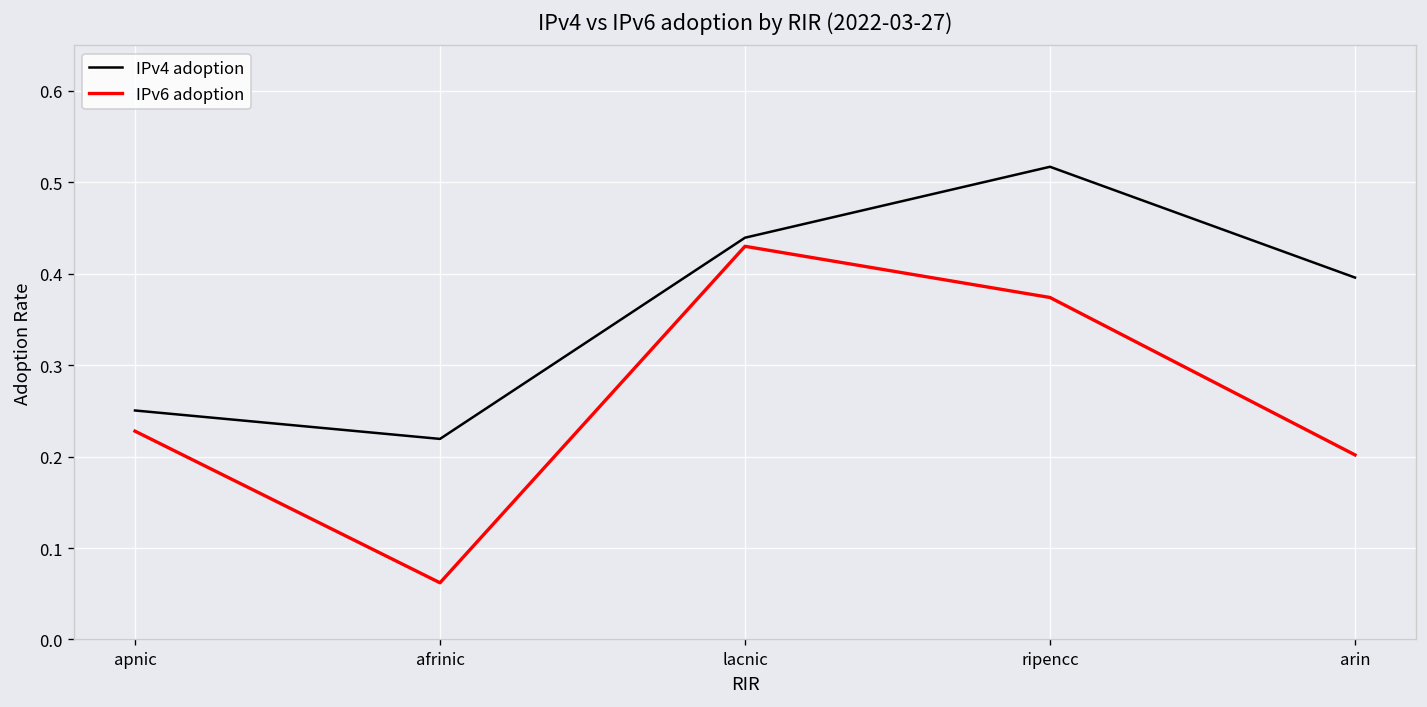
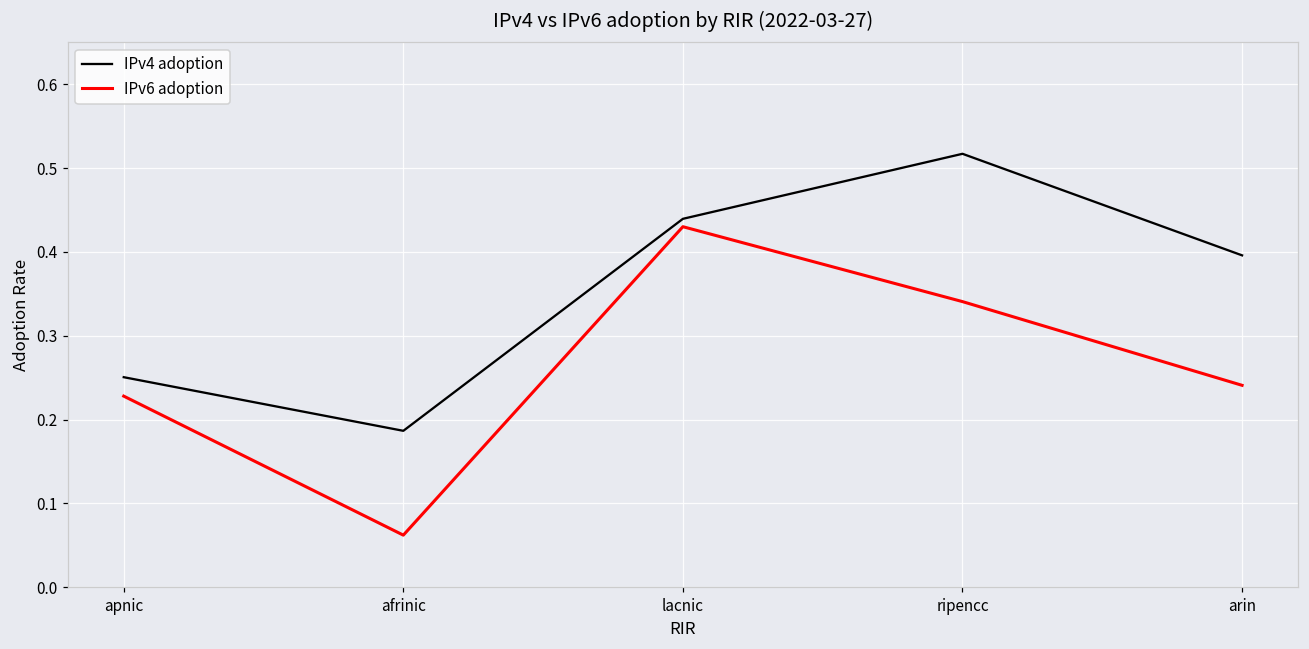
IPv4 adoption, afrinic: 0.22 -> 0.19
IPv6 adoption, ripencc: 0.37 -> 0.34
IPv6 adoption, arin: 0.20 -> 0.24
